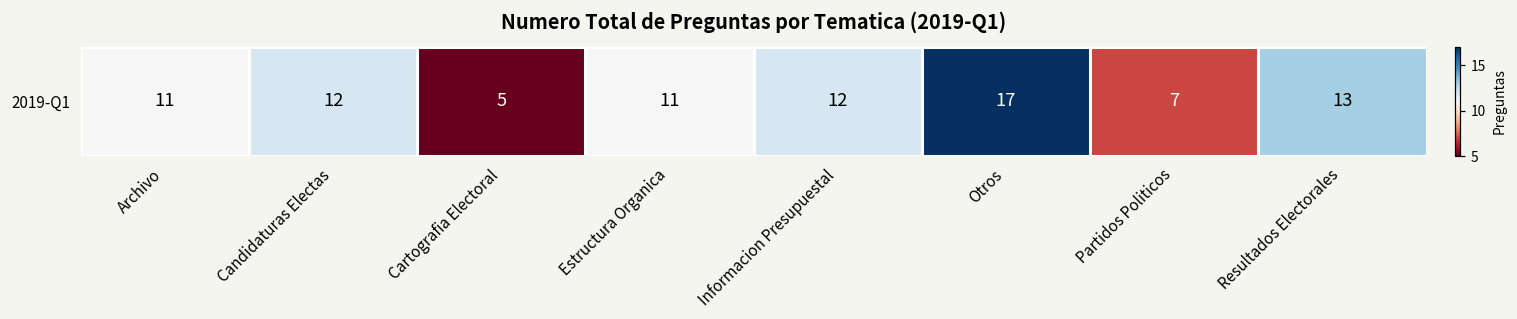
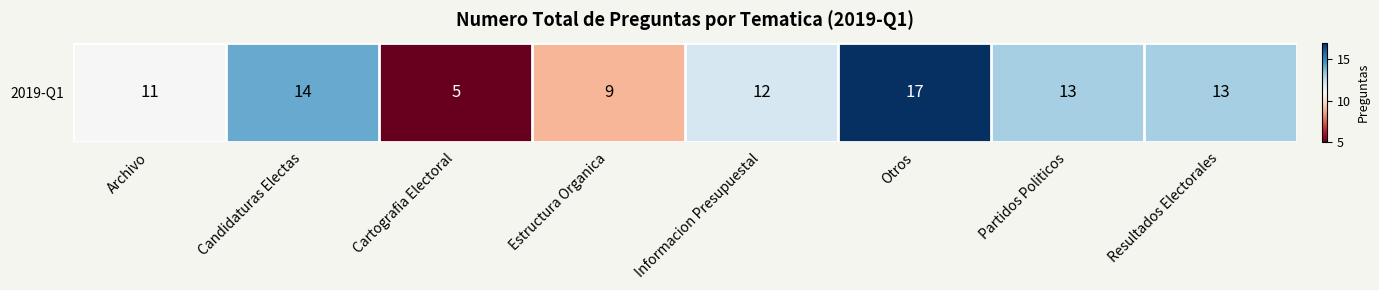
2019-Q1, Candidaturas Electas: 12 -> 14
2019-Q1, Estructura Organica: 11 -> 9
2019-Q1, Partidos Politicos: 7 -> 13
